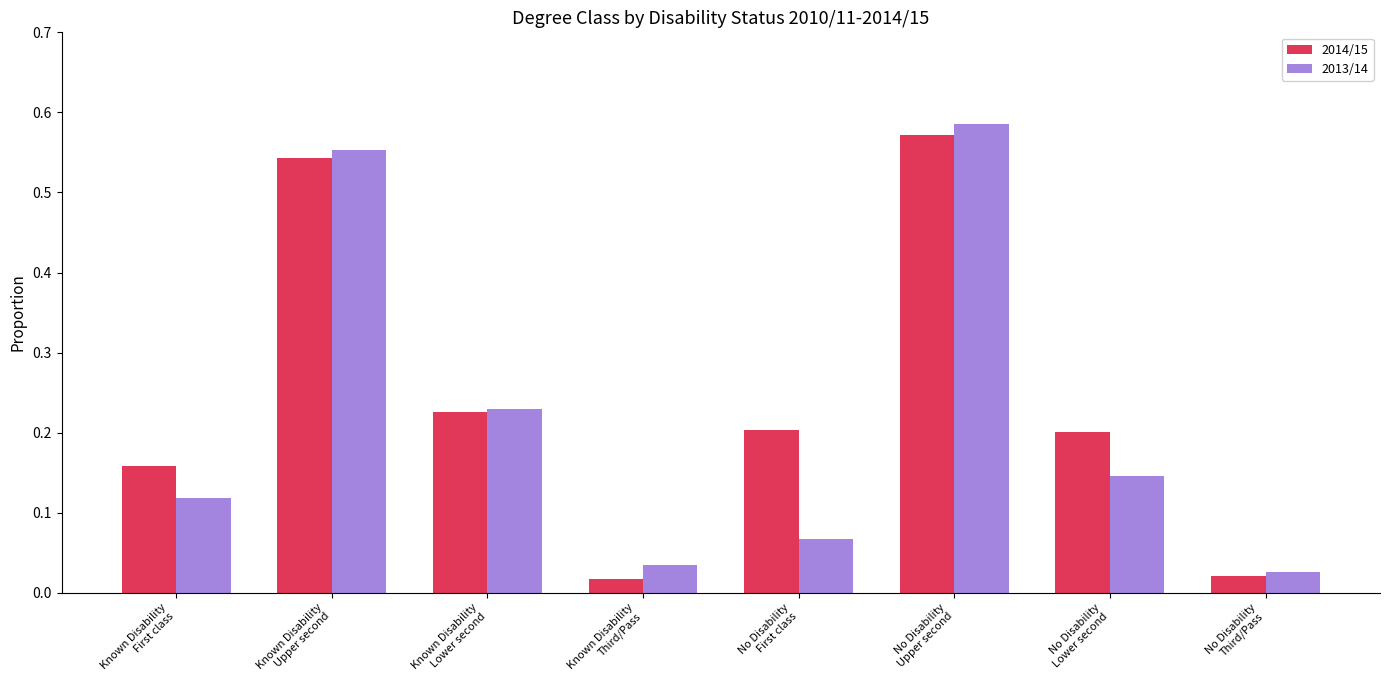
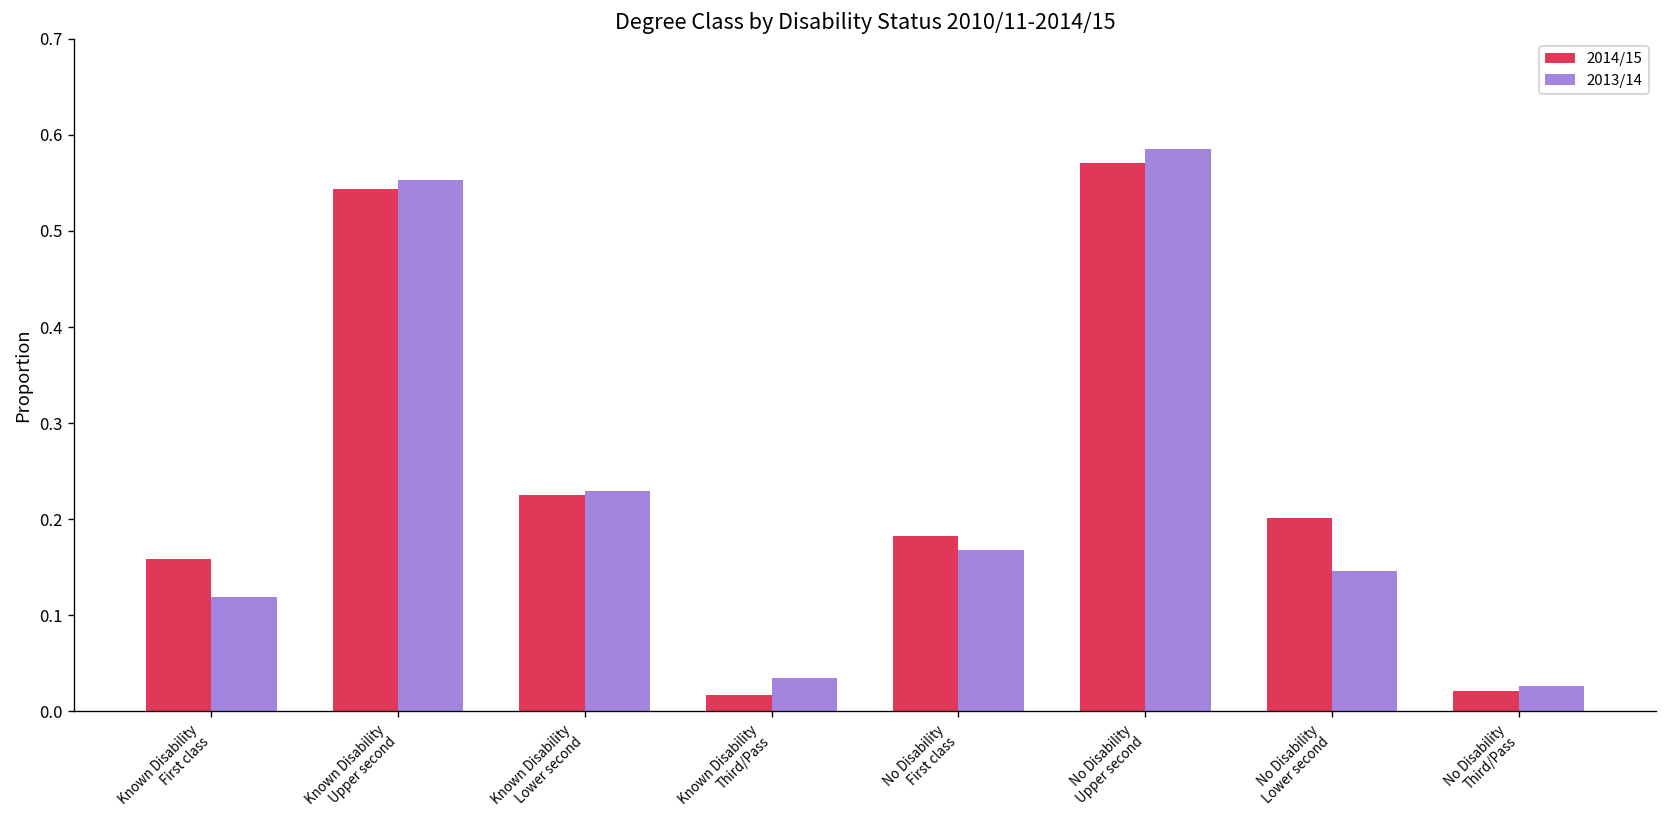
2014/15, No Disability First class: 0.20 -> 0.18
2013/14, No Disability First class: 0.07 -> 0.17
